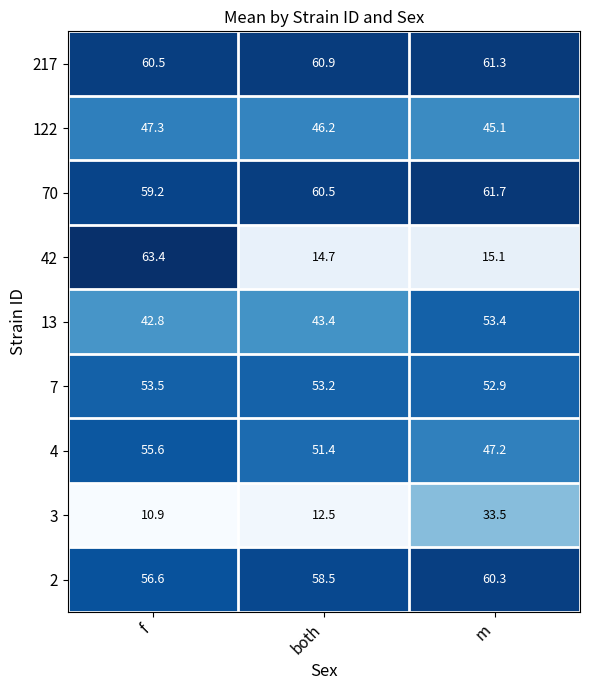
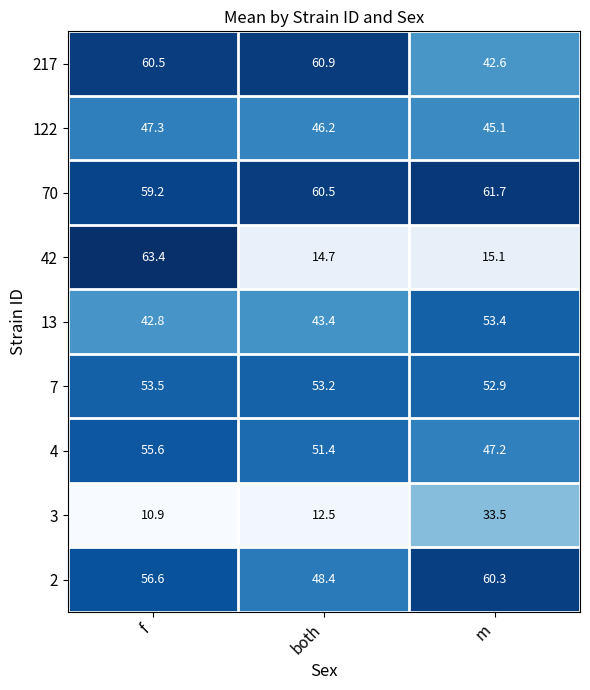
217, m: 61.3 -> 42.6
2, both: 58.5 -> 48.4
